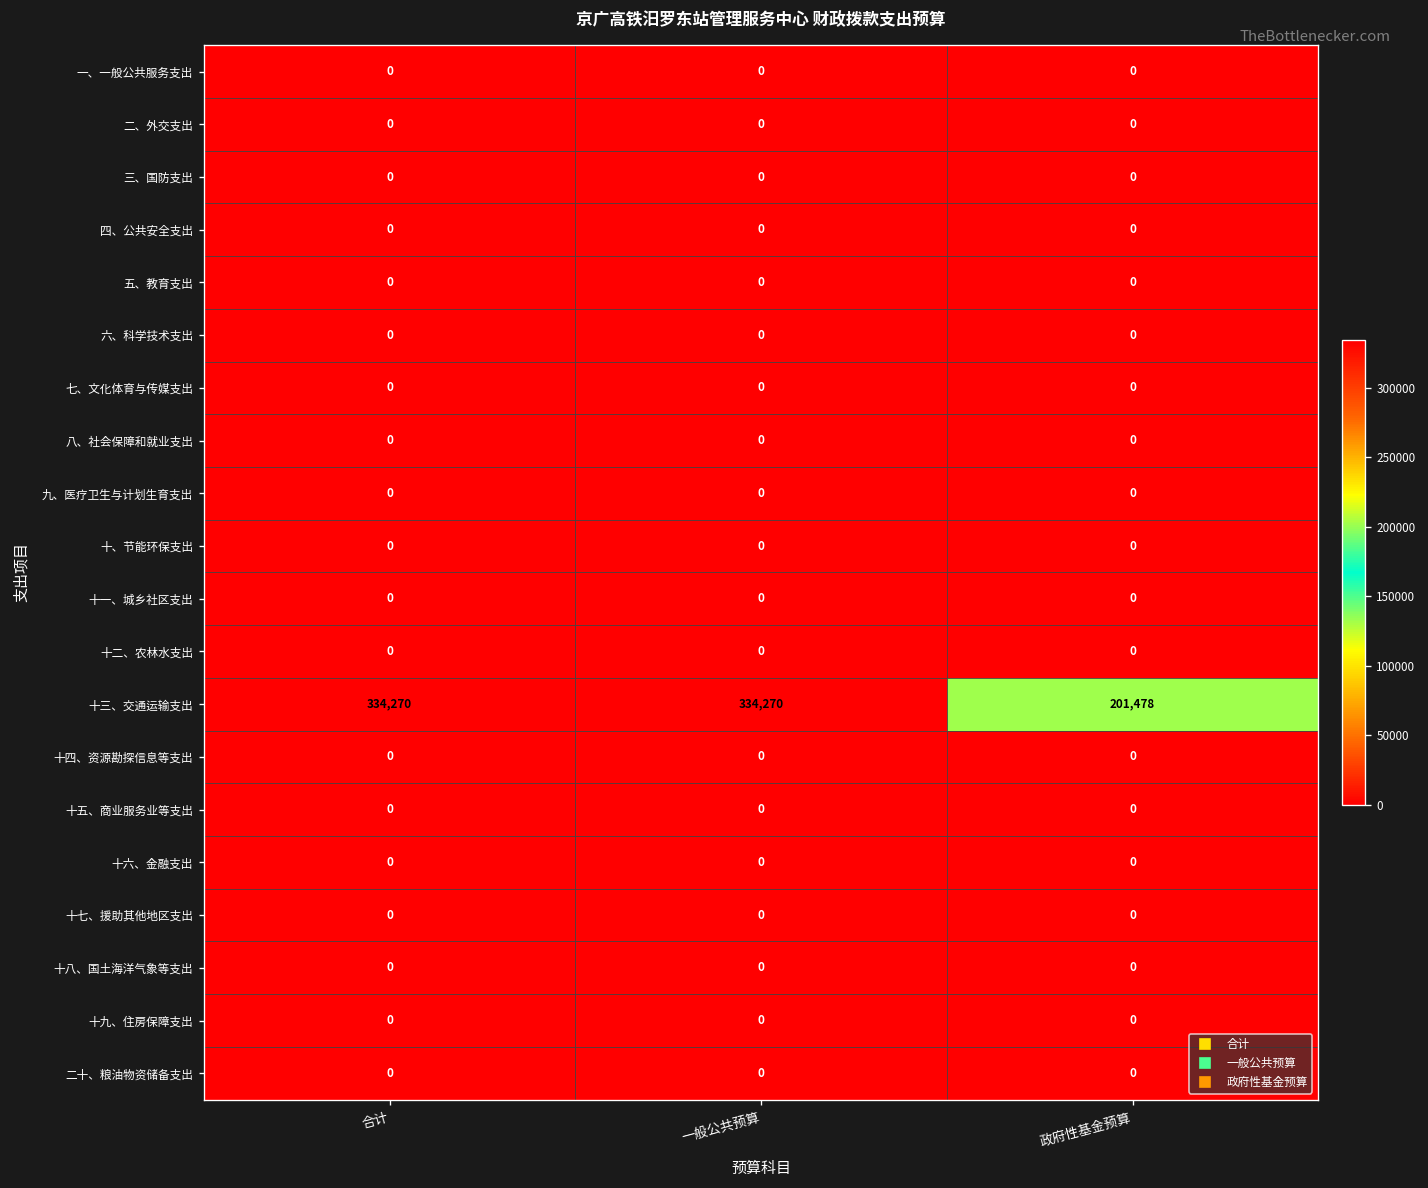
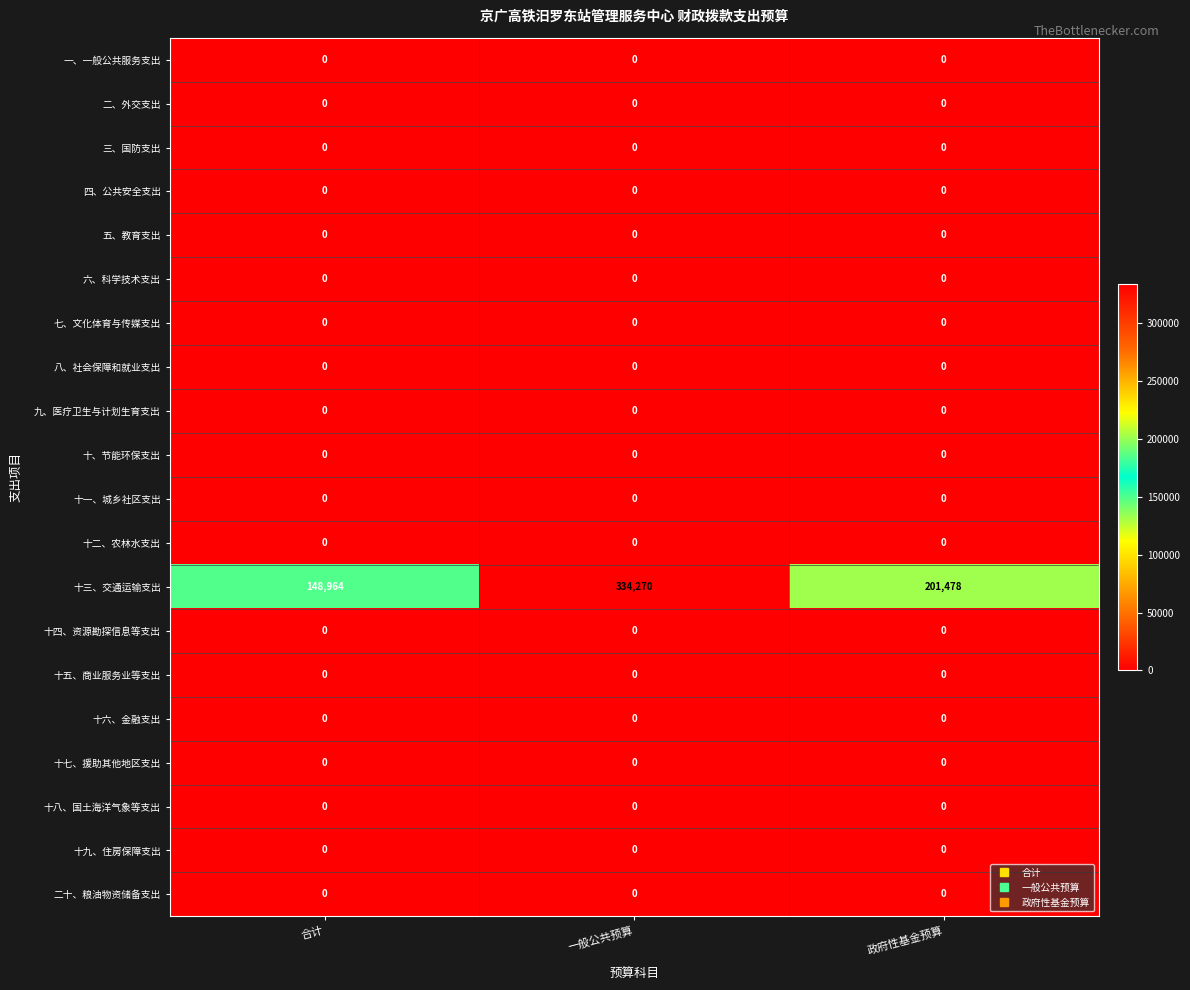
十三、交通运输支出, 合计: 334,270 -> 148,964
